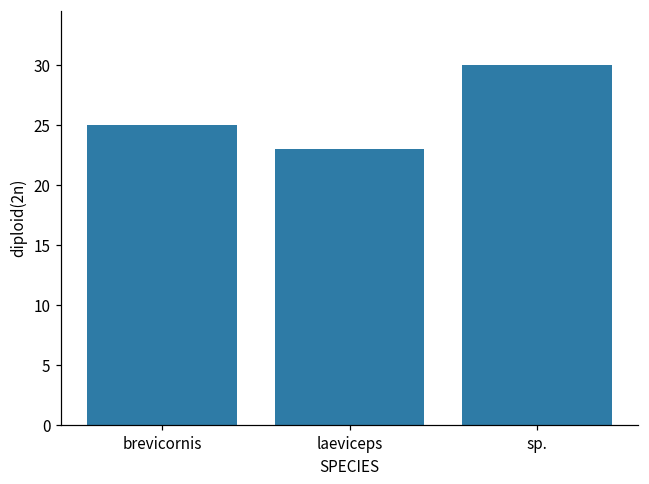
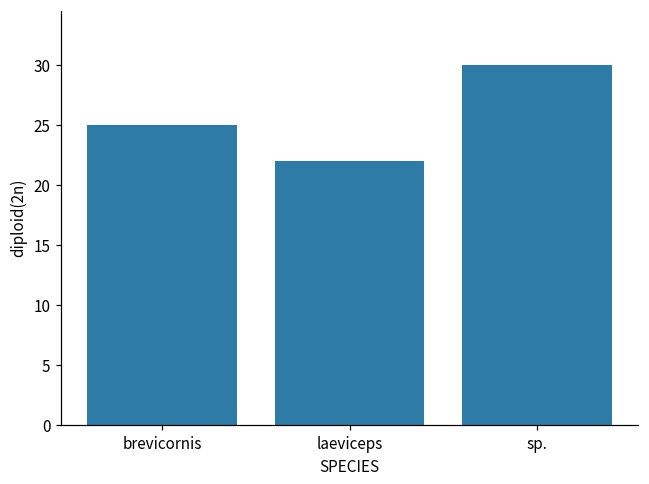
laeviceps: 23 -> 22
